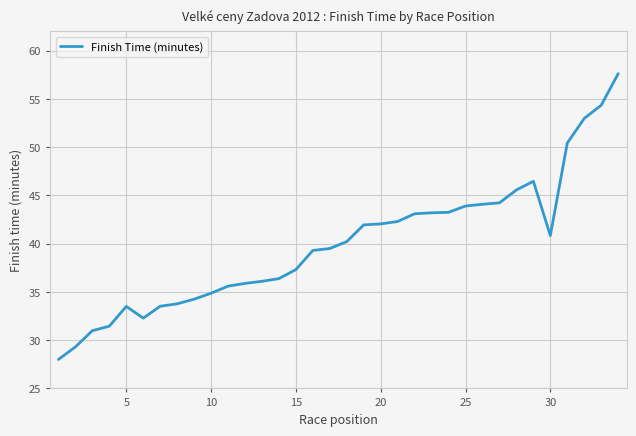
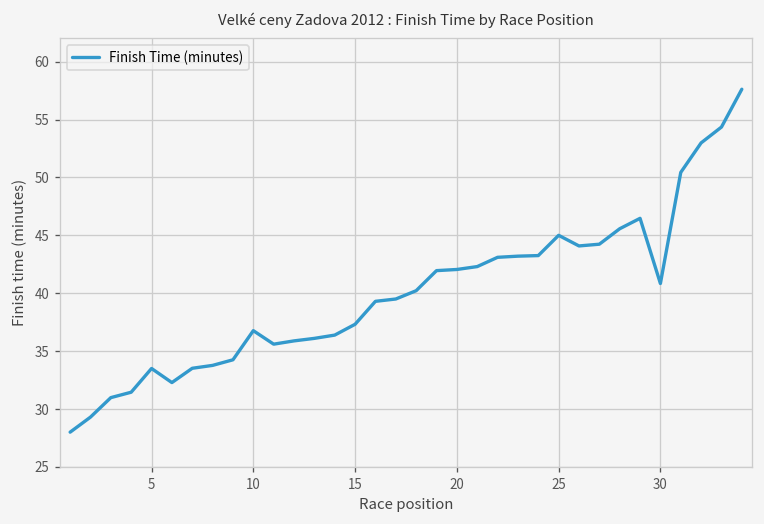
10: 35 -> 37
25: 44 -> 45
